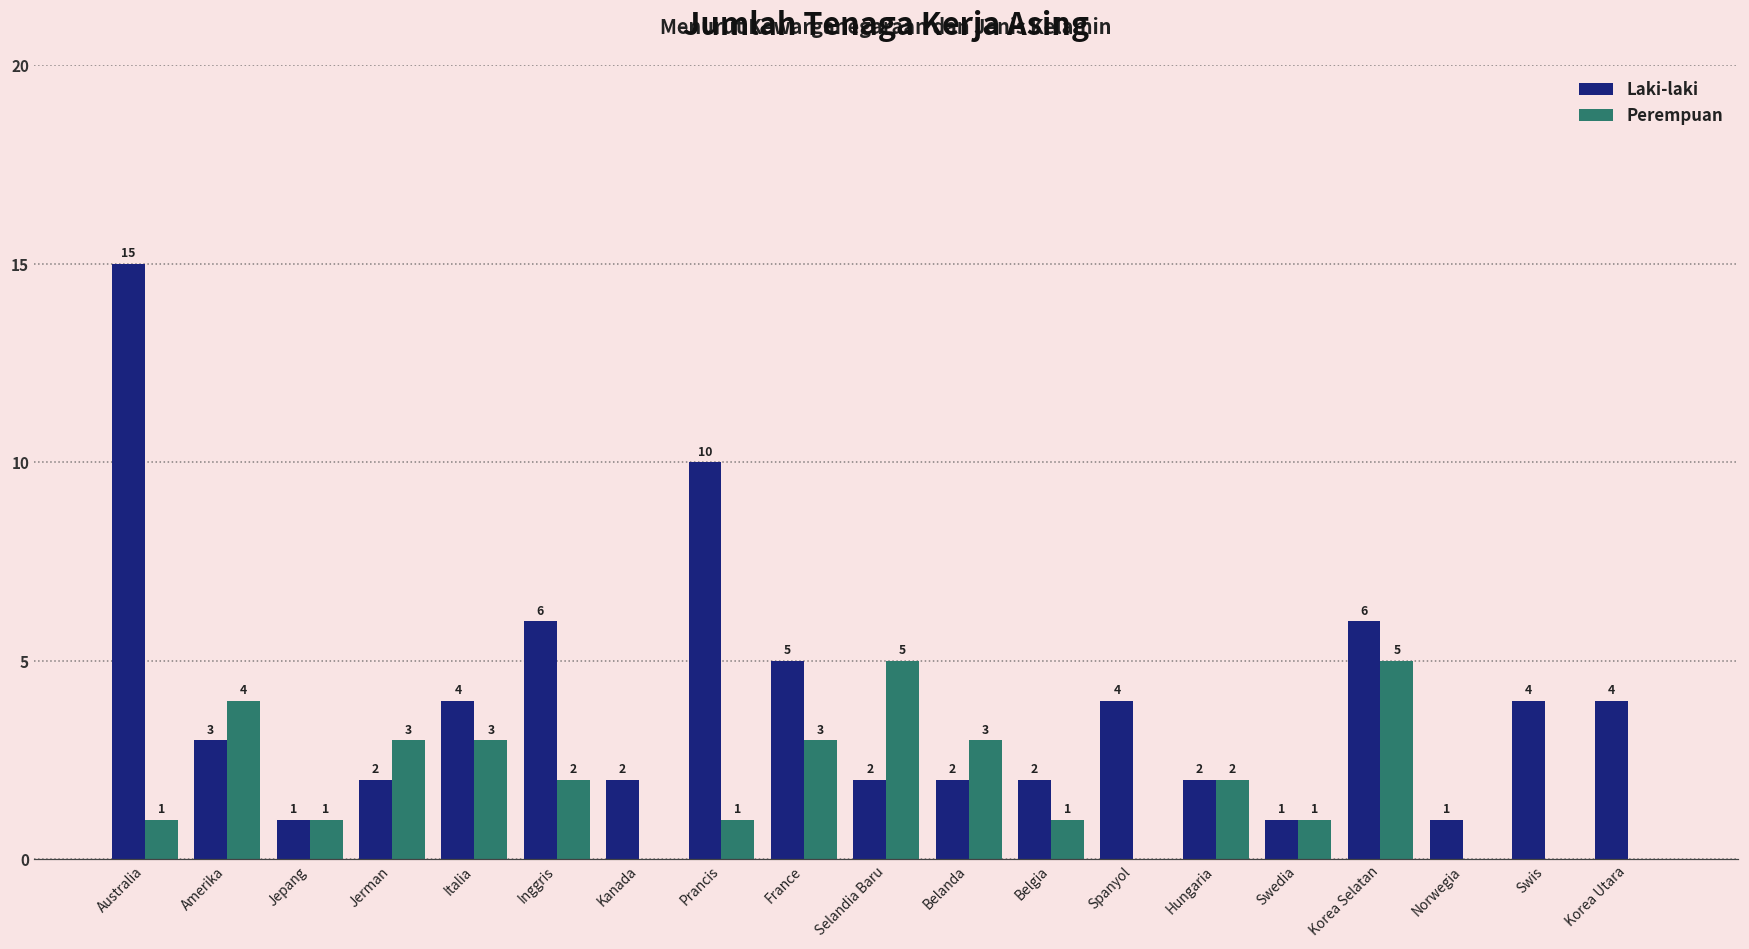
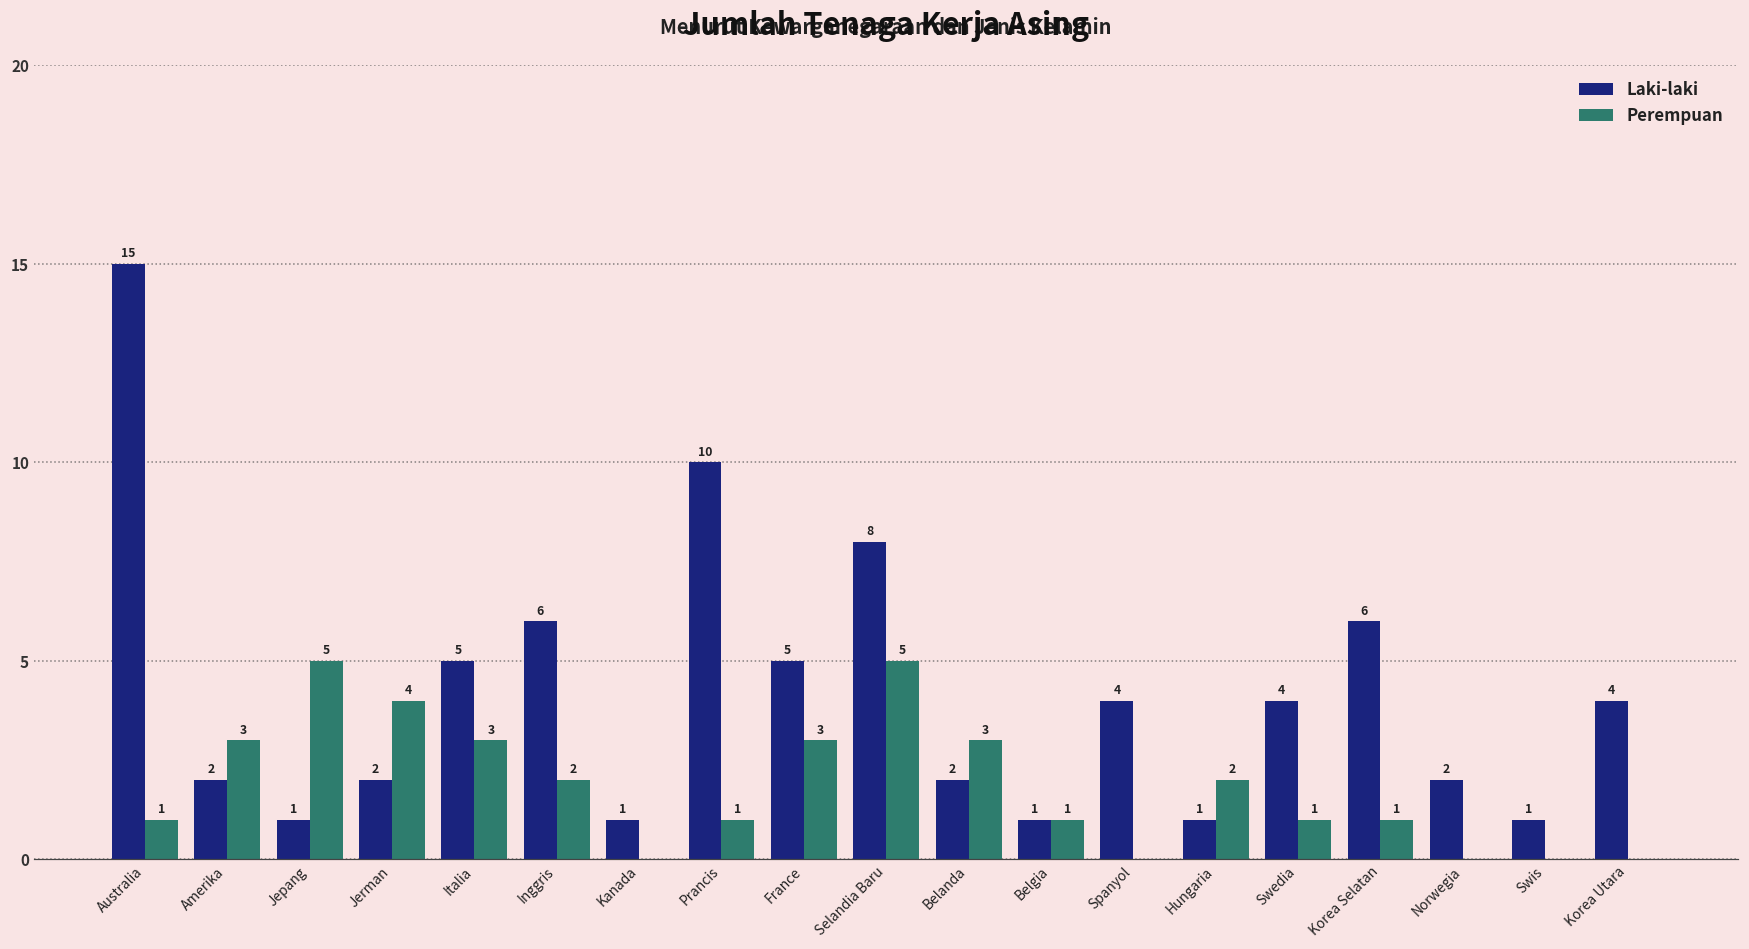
Laki-laki, Amerika: 3 -> 2
Perempuan, Amerika: 4 -> 3
Perempuan, Jepang: 1 -> 5
Perempuan, Jerman: 3 -> 4
Laki-laki, Italia: 4 -> 5
Laki-laki, Kanada: 2 -> 1
Laki-laki, Selandia Baru: 2 -> 8
Laki-laki, Belgia: 2 -> 1
Laki-laki, Hungaria: 2 -> 1
Laki-laki, Swedia: 1 -> 4
Perempuan, Korea Selatan: 5 -> 1
Laki-laki, Norwegia: 1 -> 2
Laki-laki, Swis: 4 -> 1
